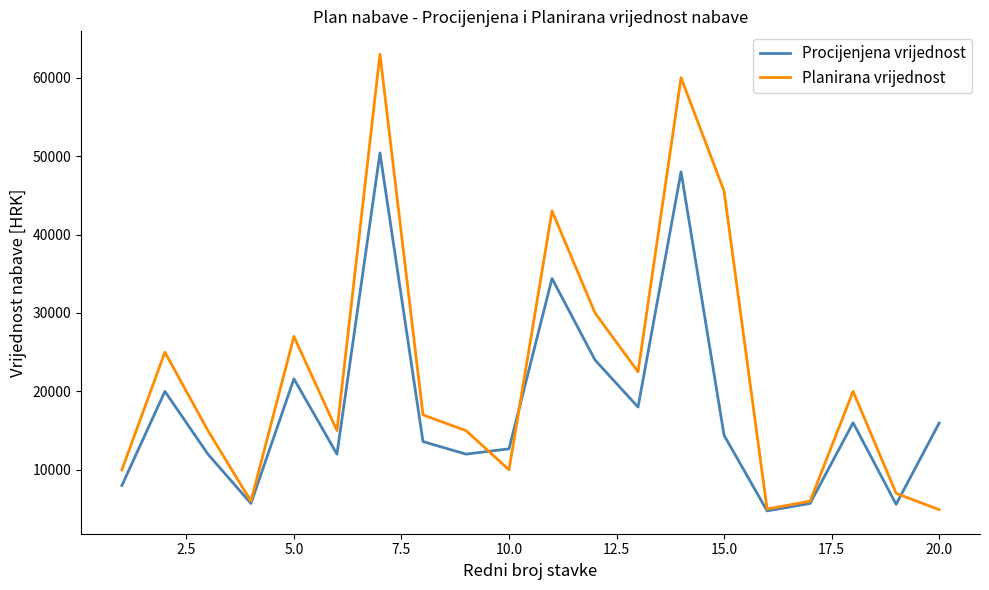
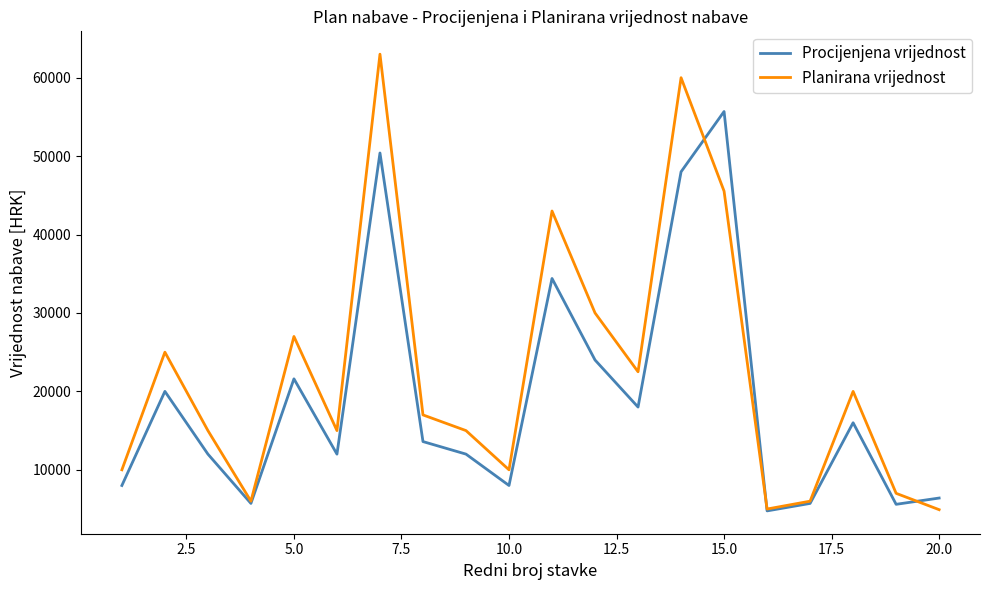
Procijenjena vrijednost, 10.0: 13000 -> 8000
Procijenjena vrijednost, 15.0: 14000 -> 56000
Procijenjena vrijednost, 20.0: 16000 -> 6000
